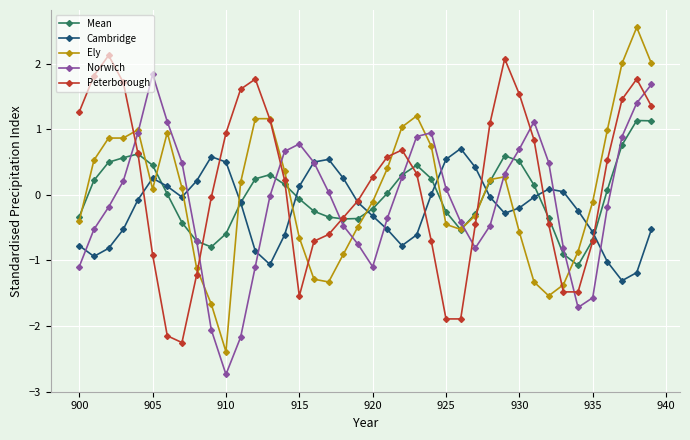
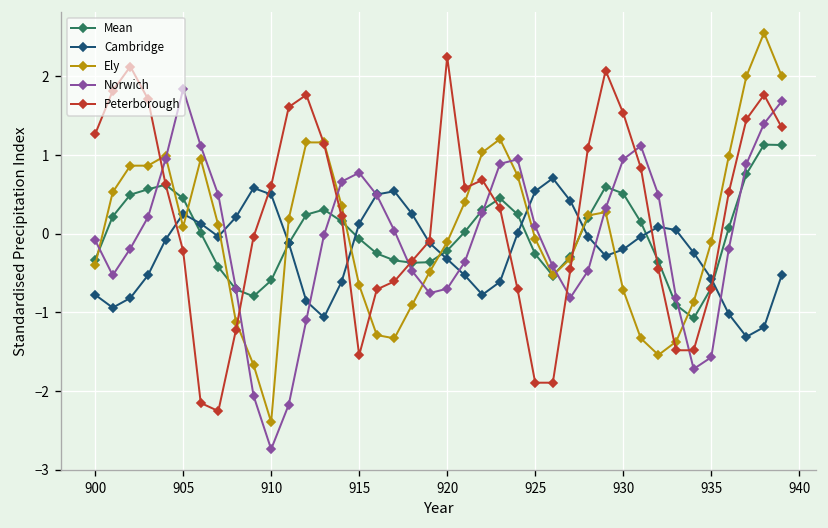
Norwich, 900: -1.1 -> -0.1
Peterborough, 905: -0.9 -> -0.2
Peterborough, 910: 0.9 -> 0.6
Norwich, 920: -1.1 -> -0.7
Peterborough, 920: 0.3 -> 2.2
Ely, 925: -0.5 -> -0.1
Ely, 930: -0.6 -> -0.7
Norwich, 930: 0.7 -> 0.9
